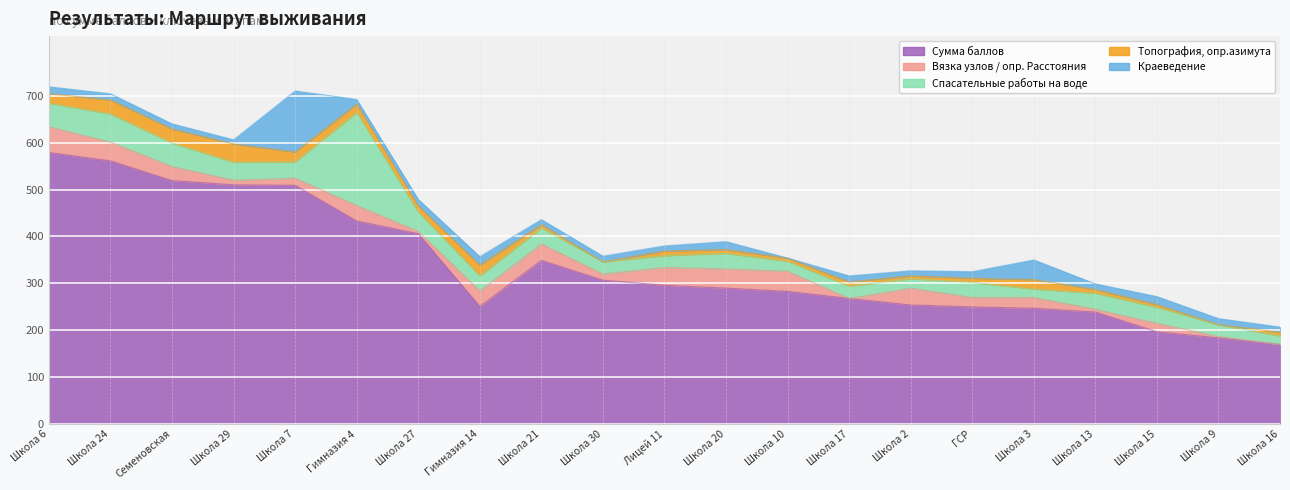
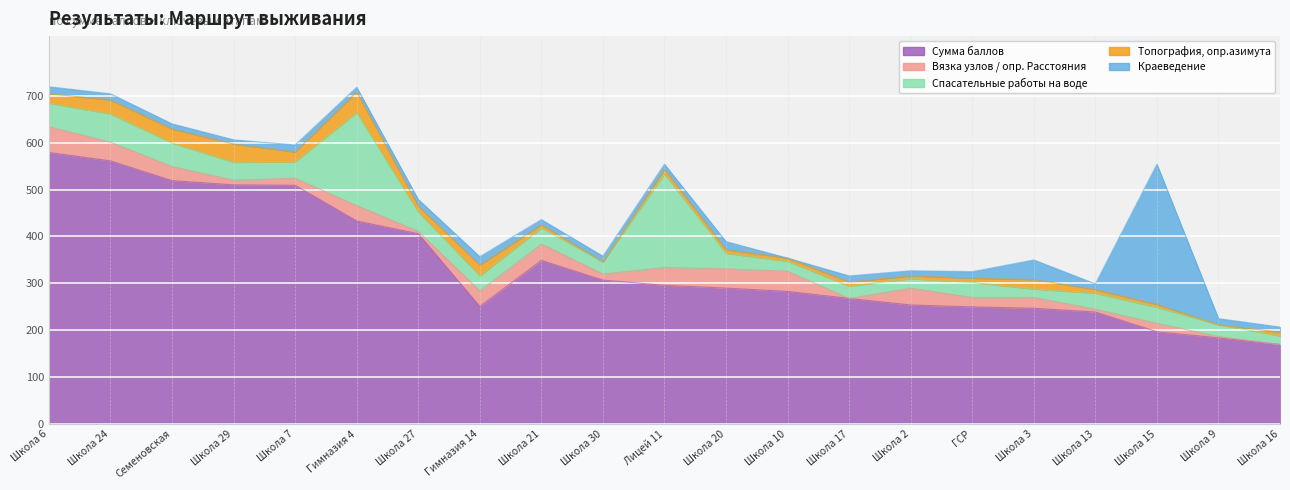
Краеведение, Школа 7: 130 -> 20
Топография, опр.азимута, Гимназия 4: 20 -> 40
Спасательные работы на воде, Лицей 11: 30 -> 200
Краеведение, Школа 15: 20 -> 300
